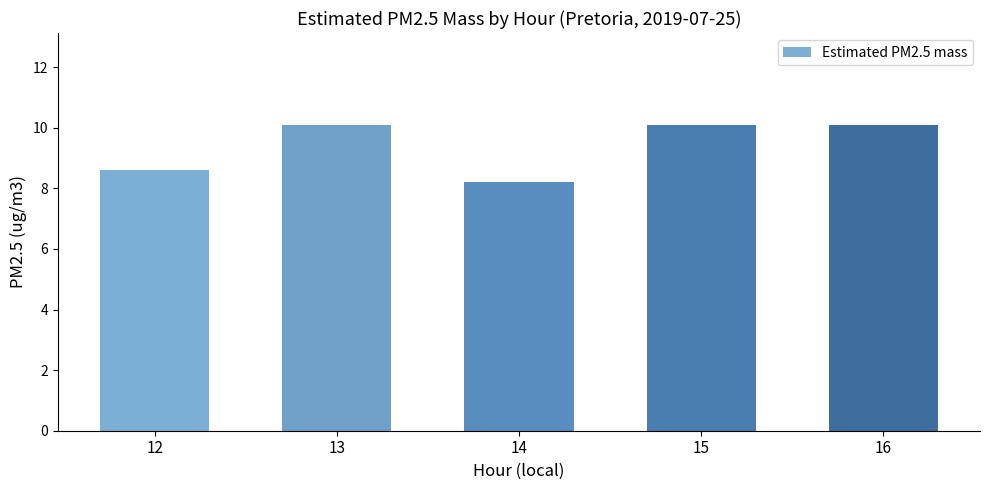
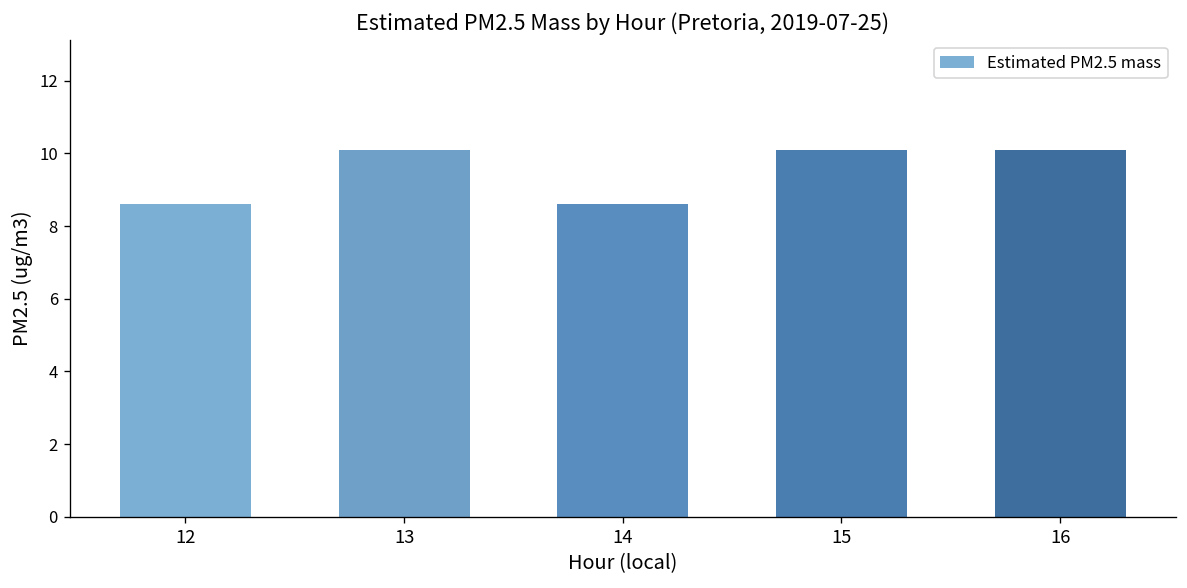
14: 8.2 -> 8.6
